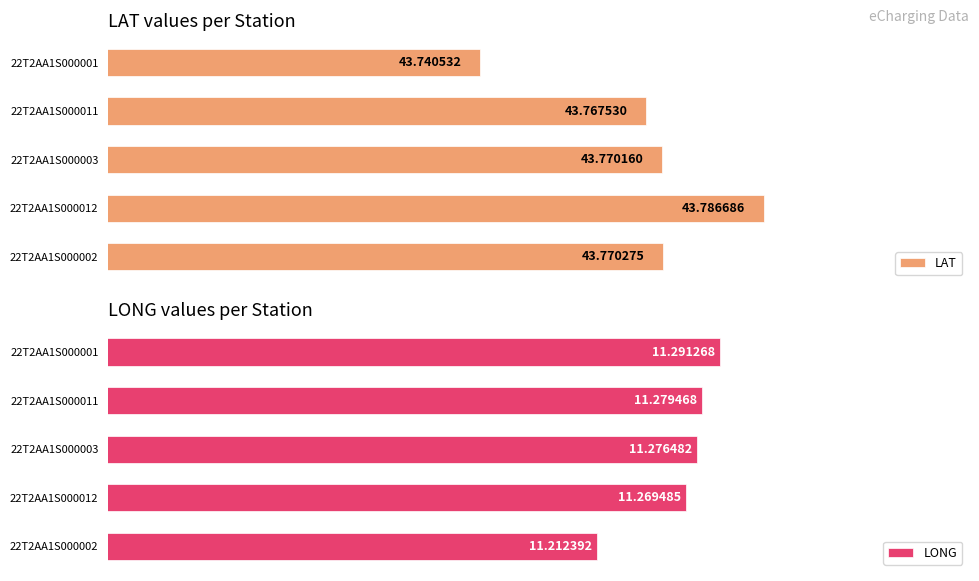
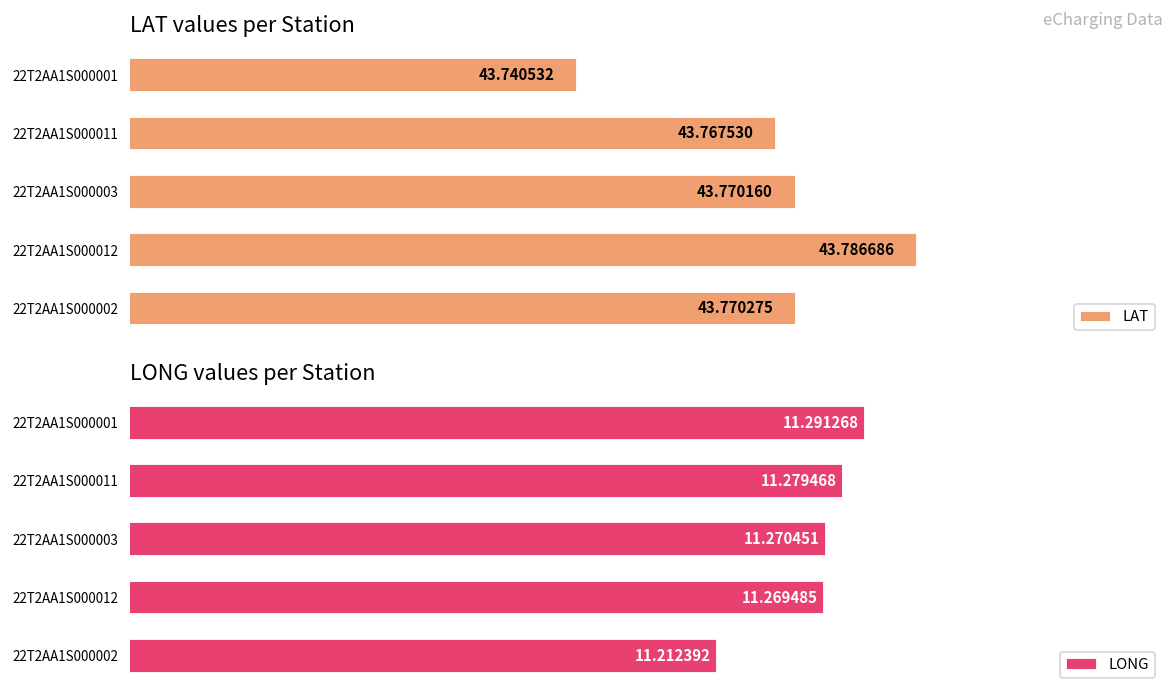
LONG values per Station, 22T2AA1S000003: 11.276482 -> 11.270451
